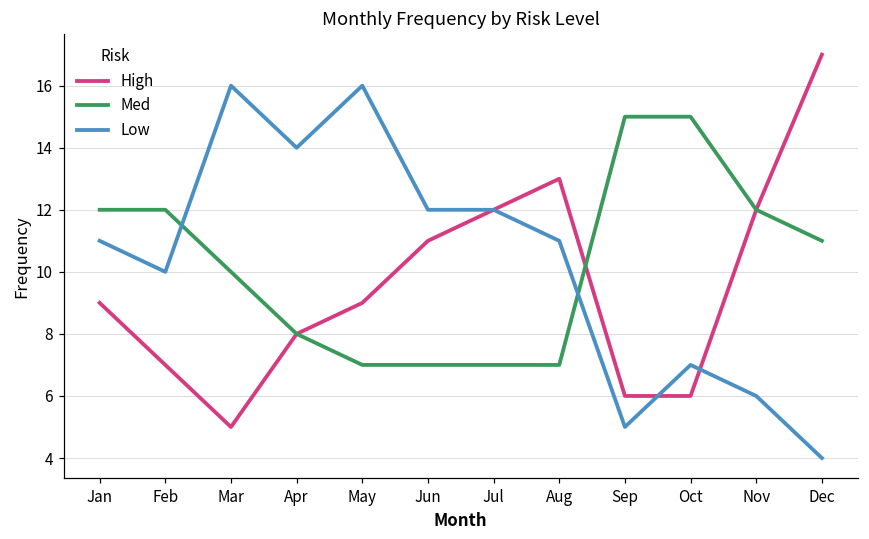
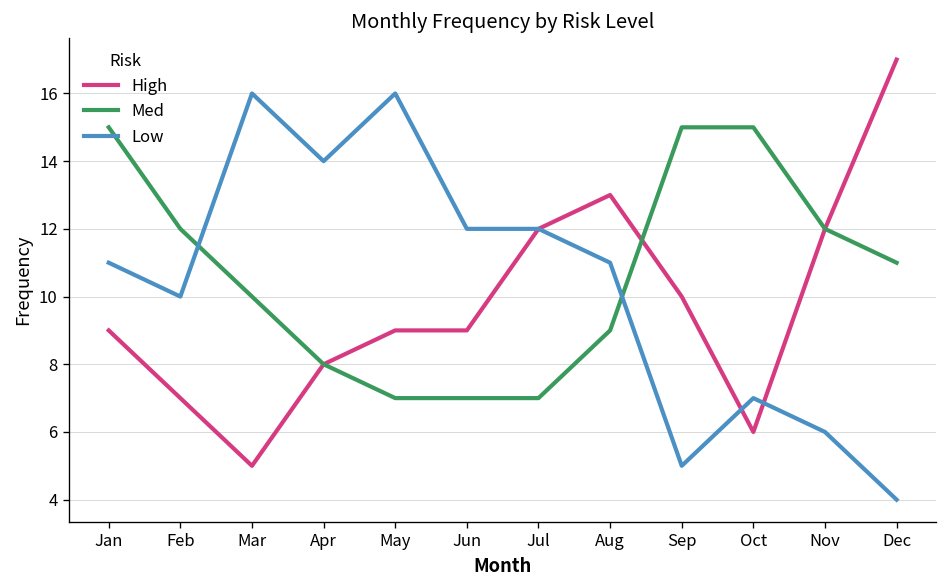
Med, Jan: 12 -> 15
High, Jun: 11 -> 9
Med, Aug: 7 -> 9
High, Sep: 6 -> 10
